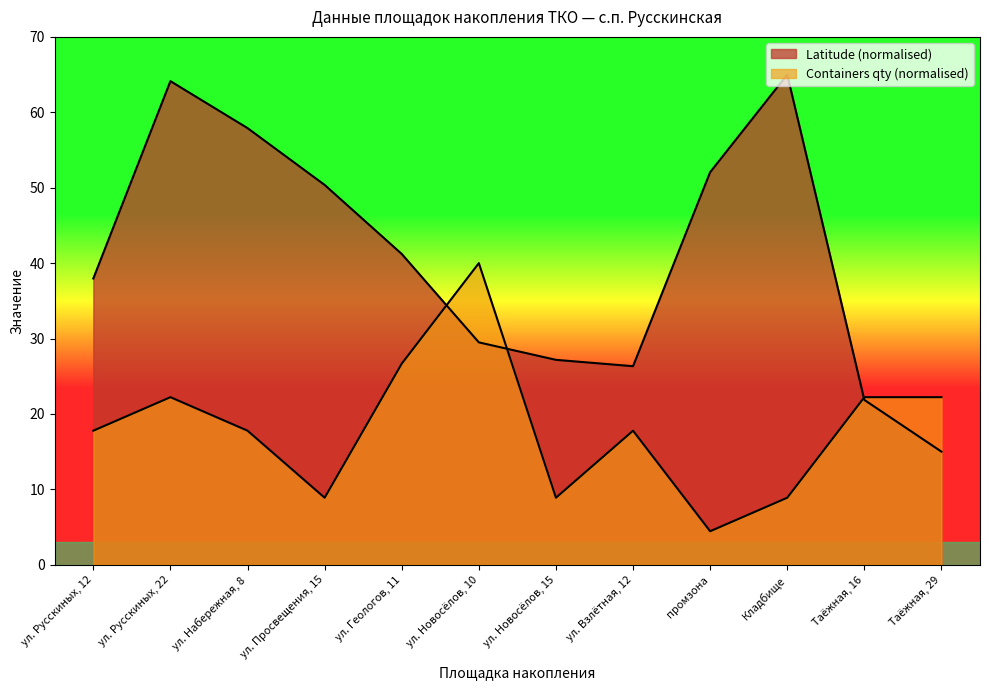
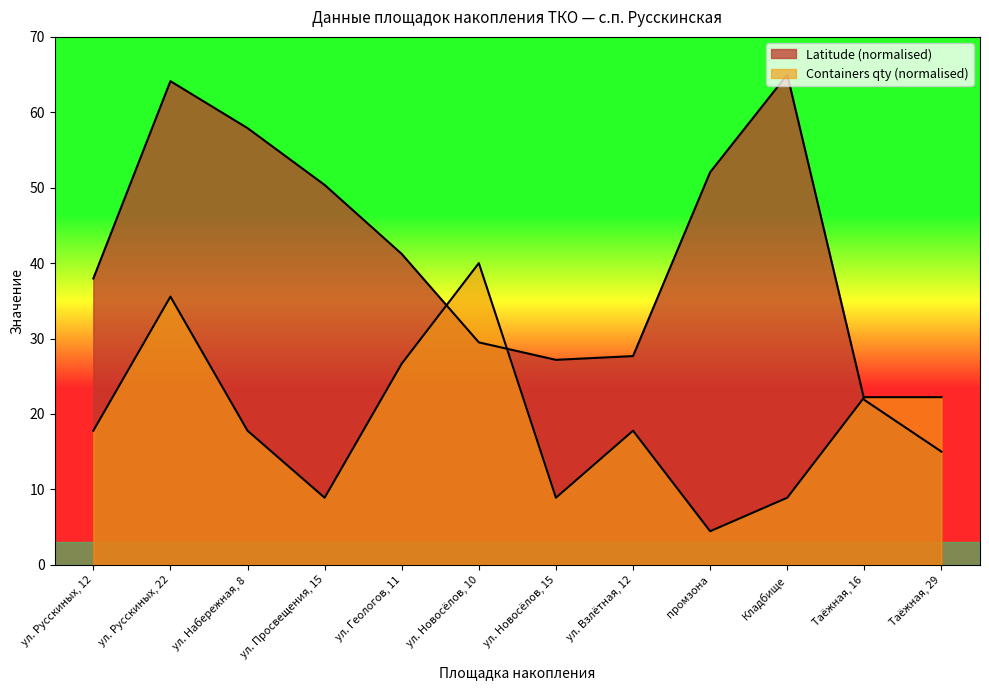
Containers qty (normalised), ул. Русскиных, 22: 22 -> 36
Latitude (normalised), ул. Взлётная, 12: 26 -> 28
